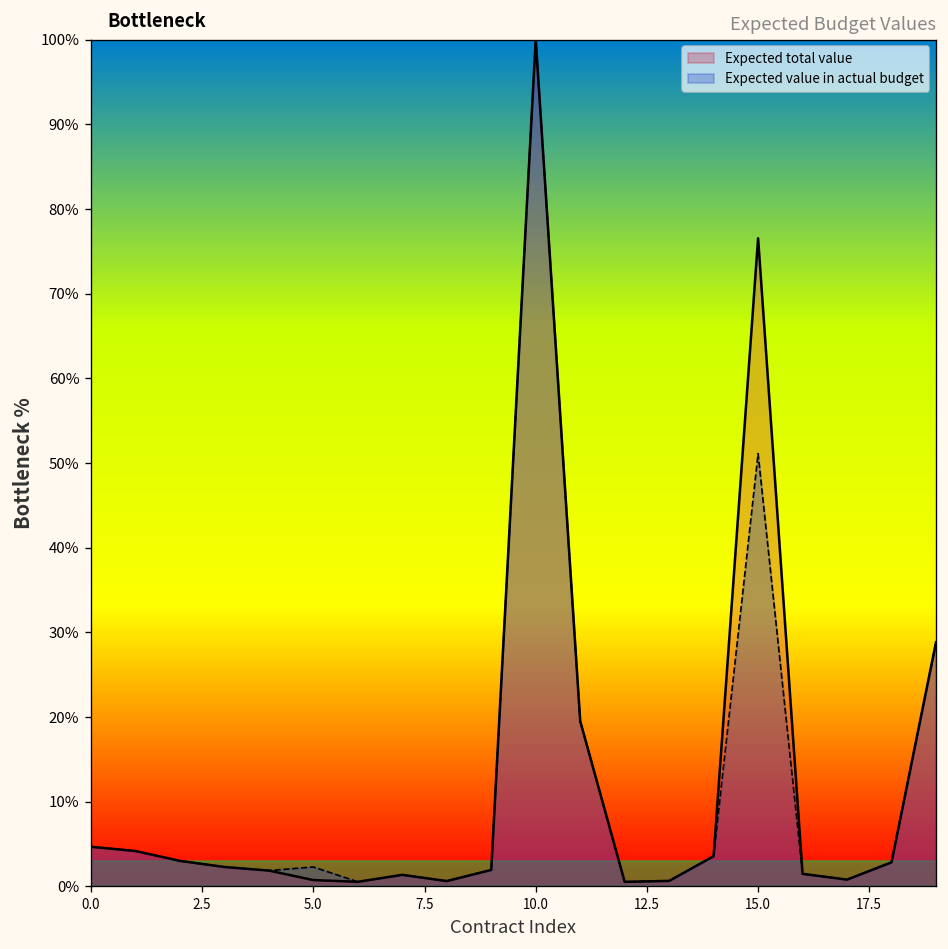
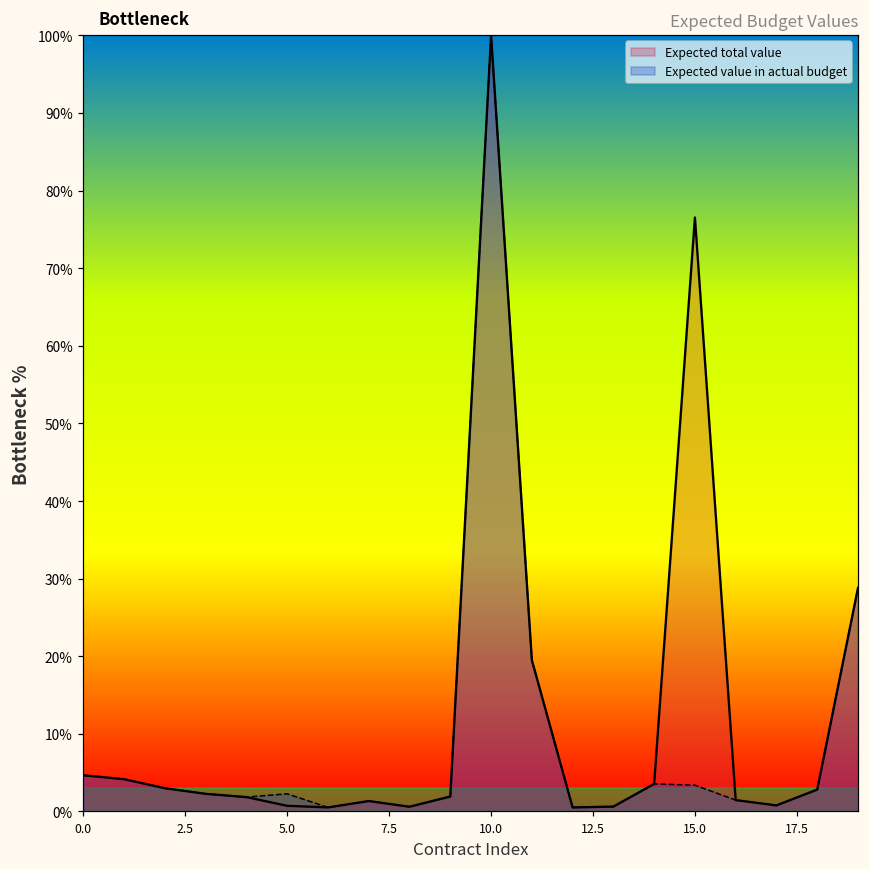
Expected value in actual budget, 15.0: 51% -> 3%
